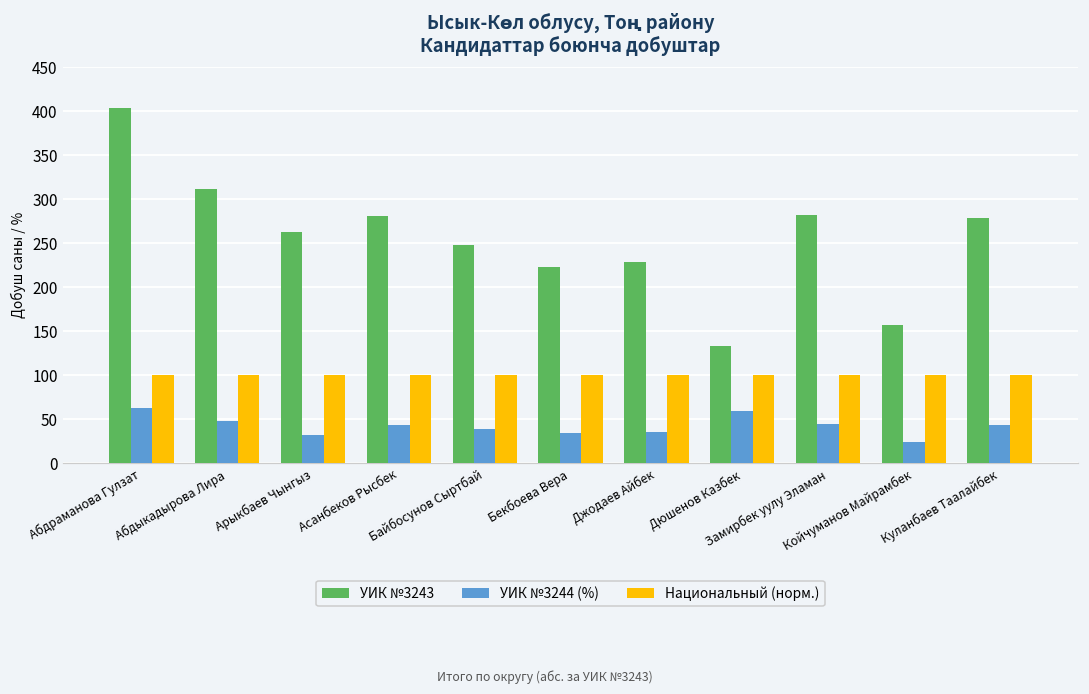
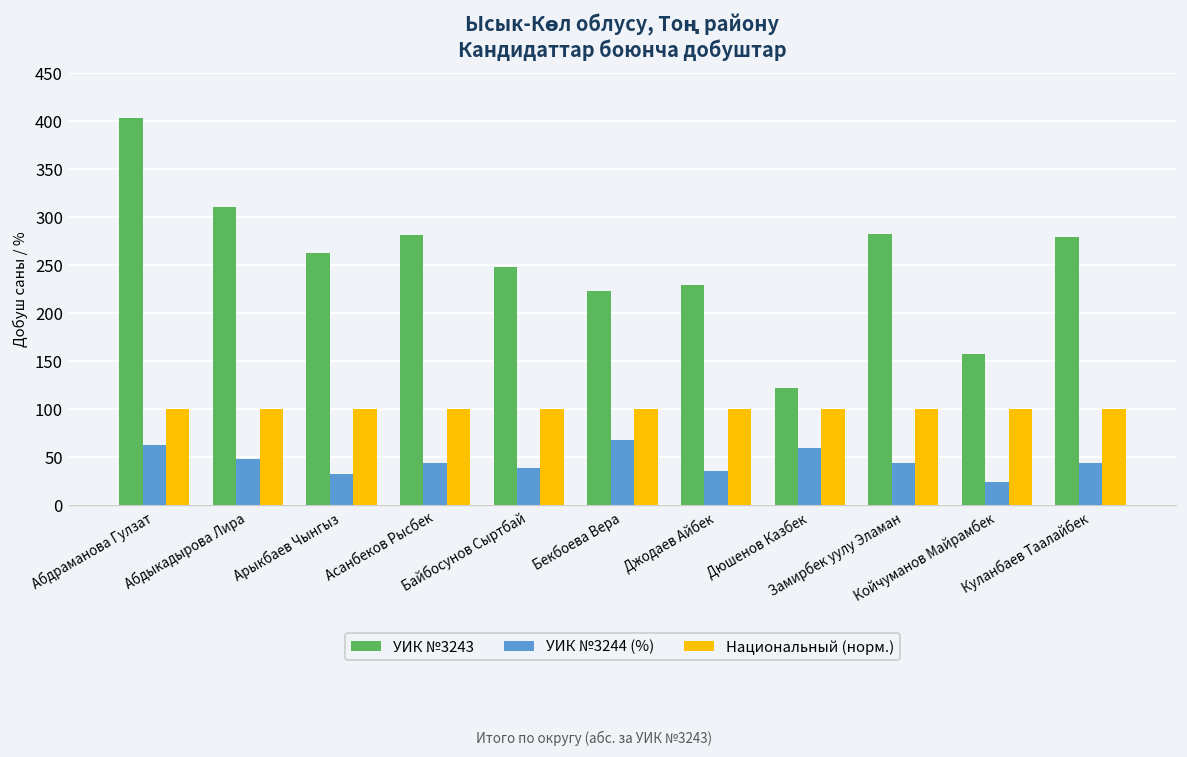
УИК №3244 (%), Бекбоева Вера: 30 -> 70
УИК №3243, Дюшенов Казбек: 130 -> 120
